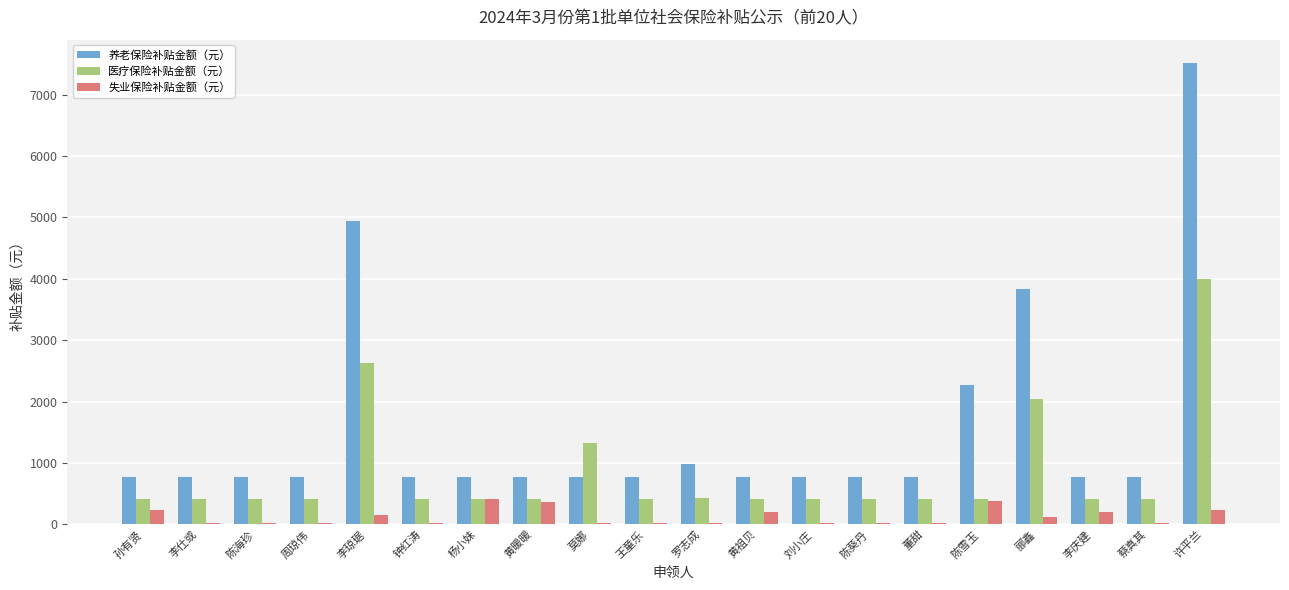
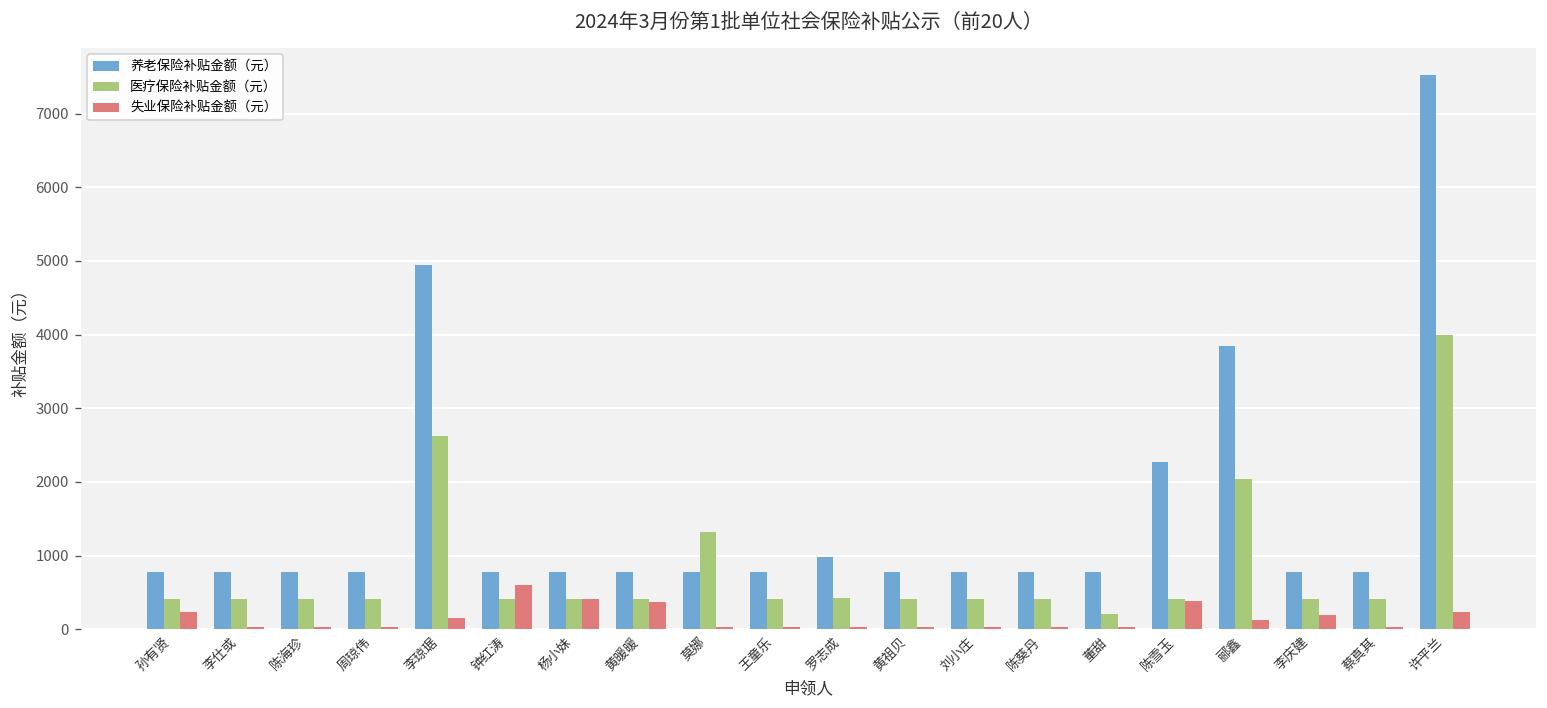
失业保险补贴金额（元）, 钟红涛: 0 -> 600
失业保险补贴金额（元）, 黄祖贝: 200 -> 0
医疗保险补贴金额（元）, 董甜: 400 -> 200
